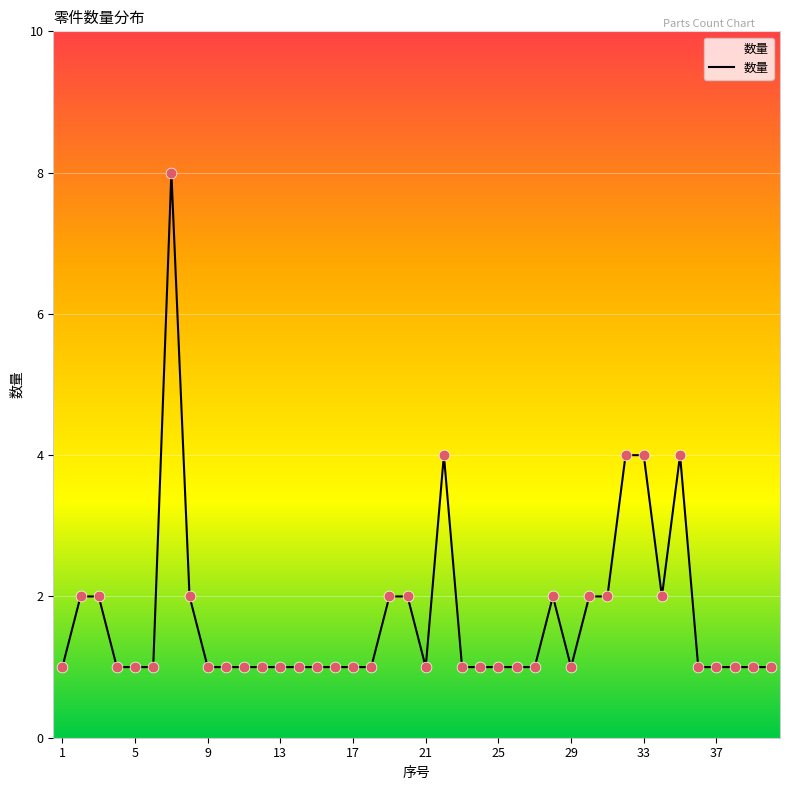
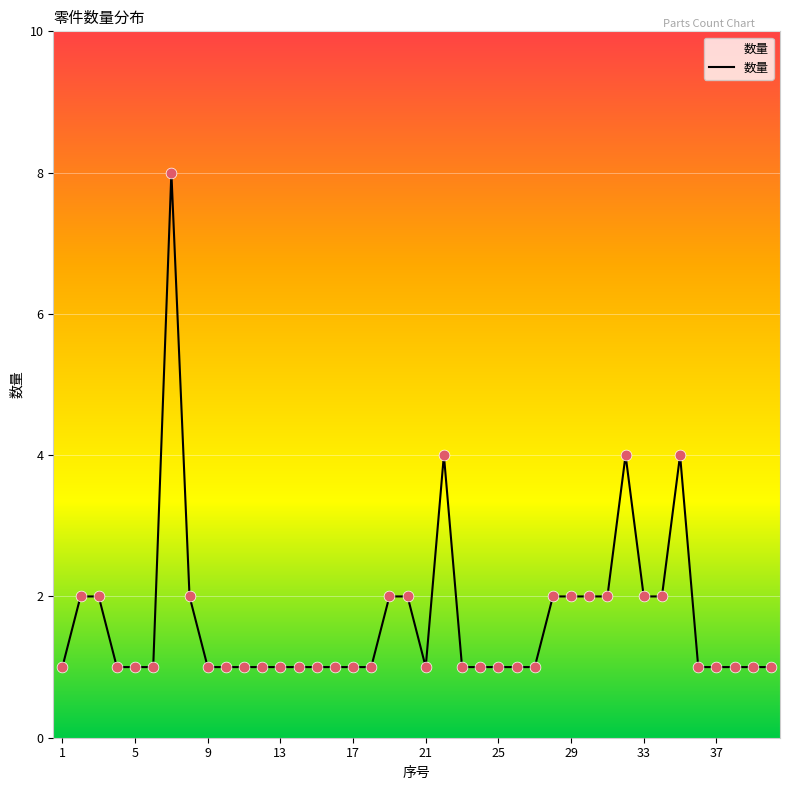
29: 1 -> 2
33: 4 -> 2
